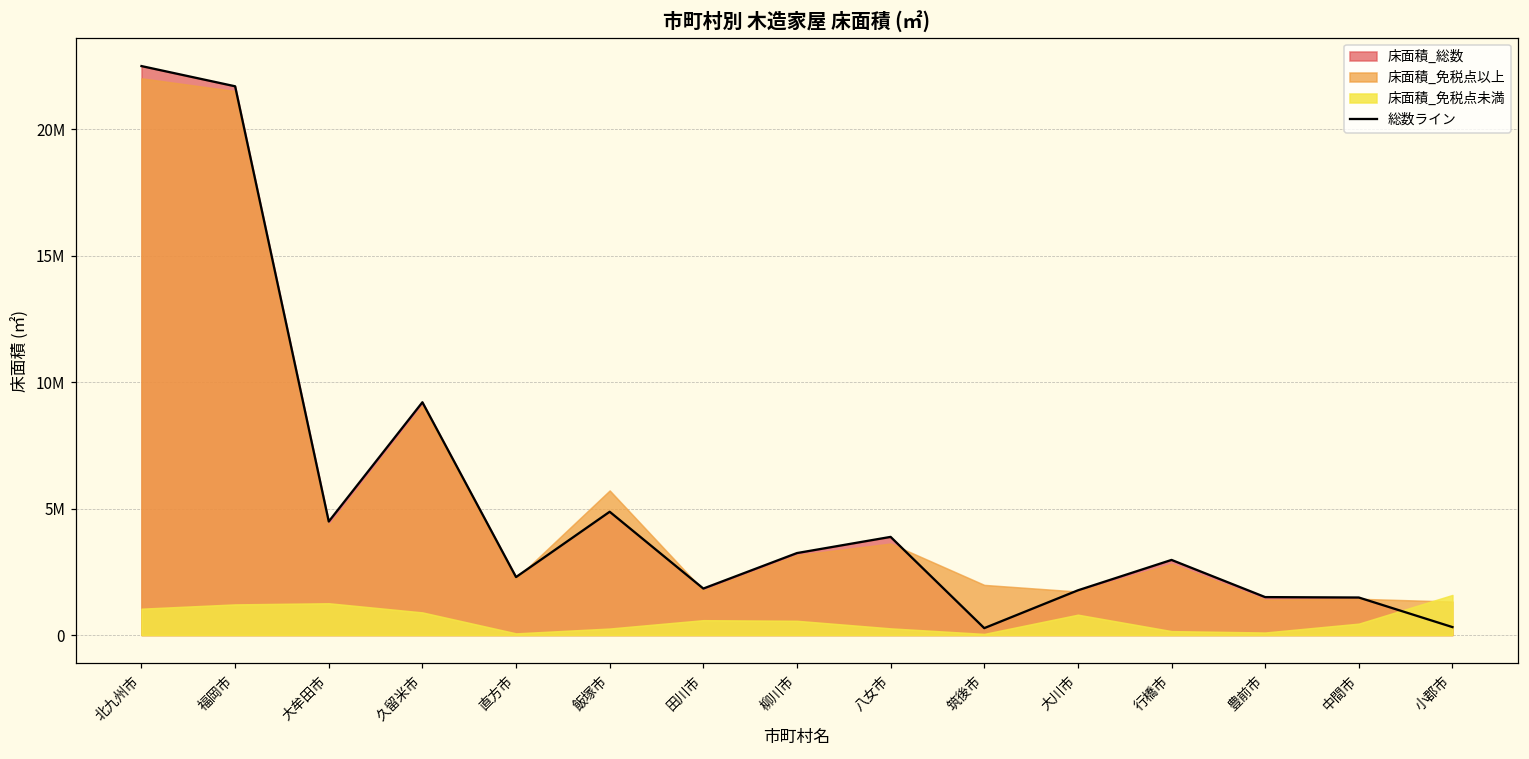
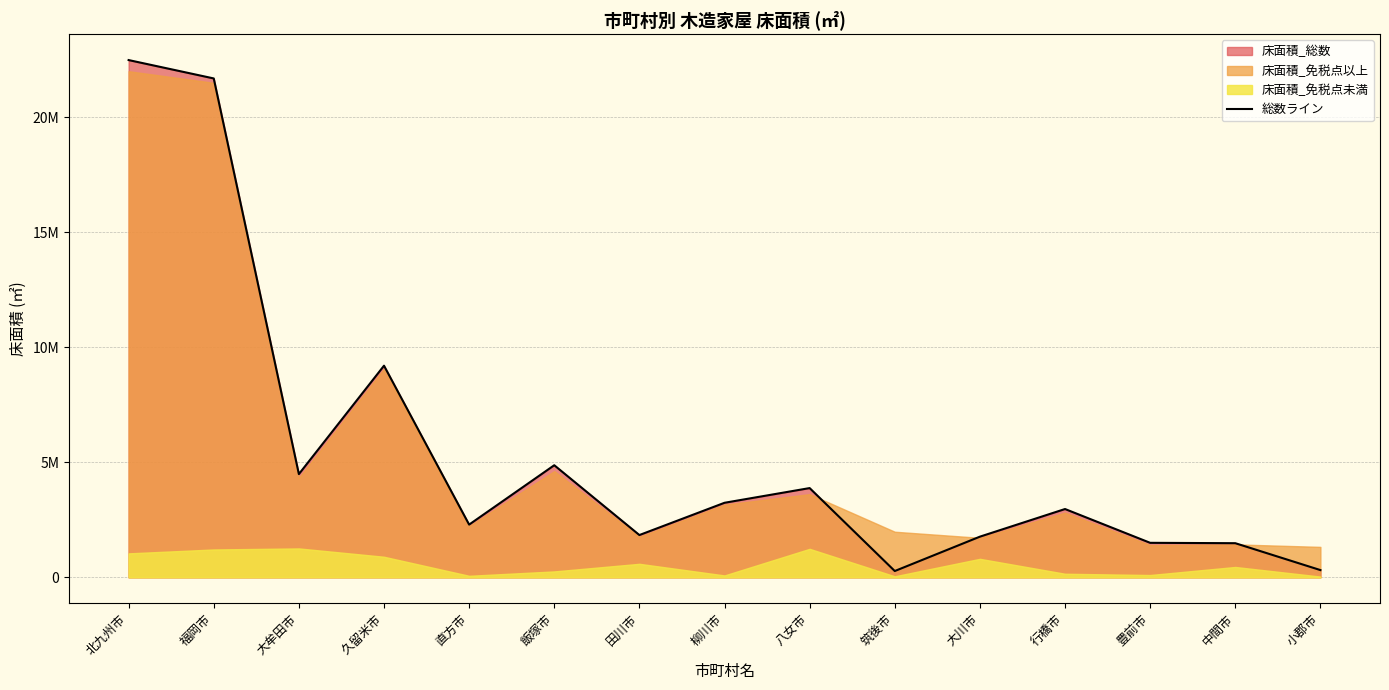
床面積_免税点以上, 飯塚市: 5700000 -> 4600000
床面積_免税点未満, 柳川市: 600000 -> 100000
床面積_免税点未満, 八女市: 300000 -> 1200000
床面積_免税点未満, 小郡市: 1600000 -> 0
